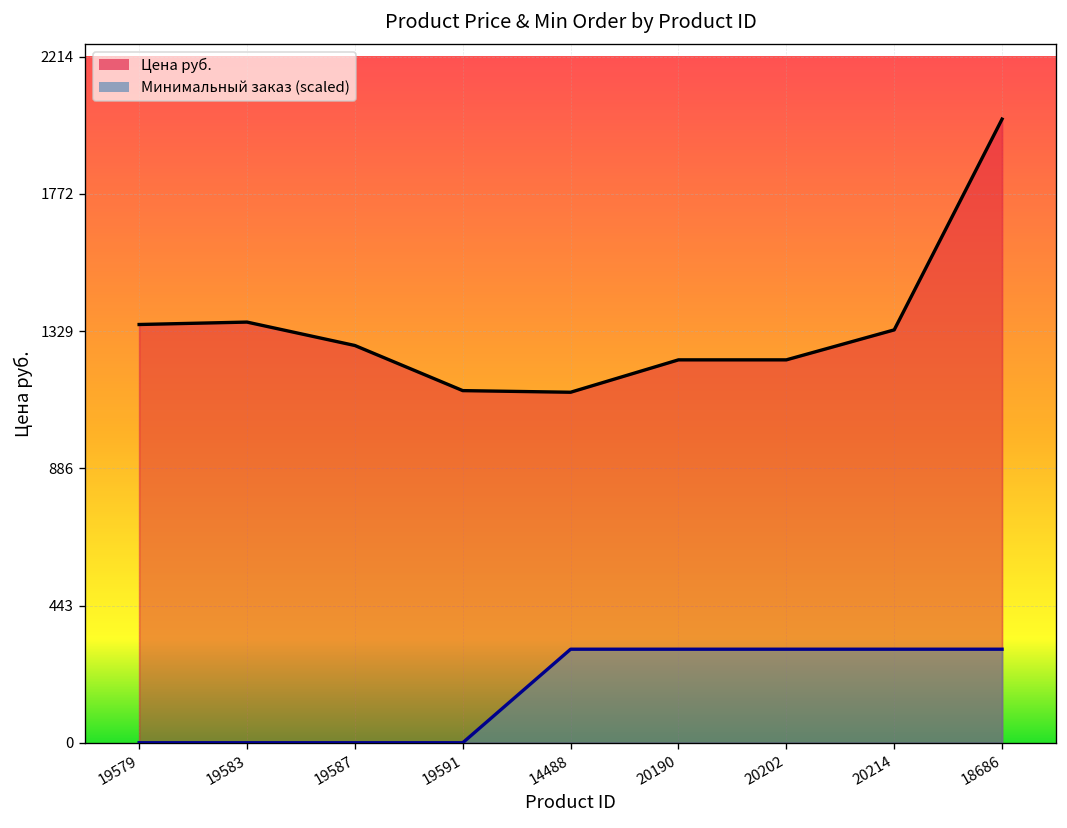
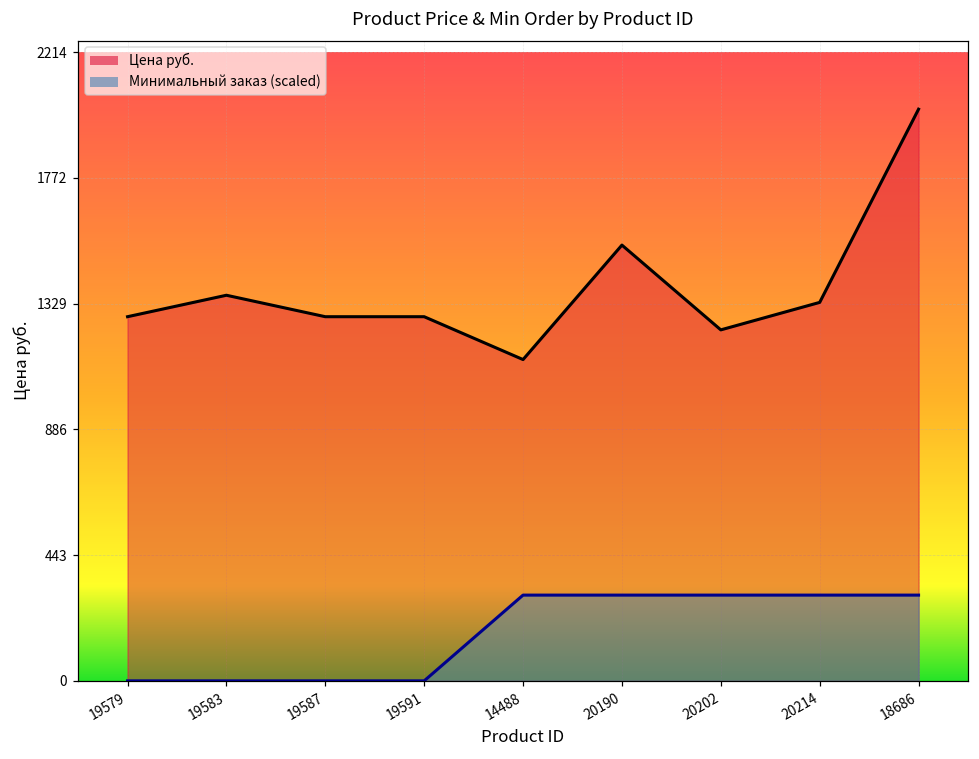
Цена руб., 19579: 1350 -> 1280
Цена руб., 19591: 1140 -> 1280
Цена руб., 20190: 1240 -> 1530
